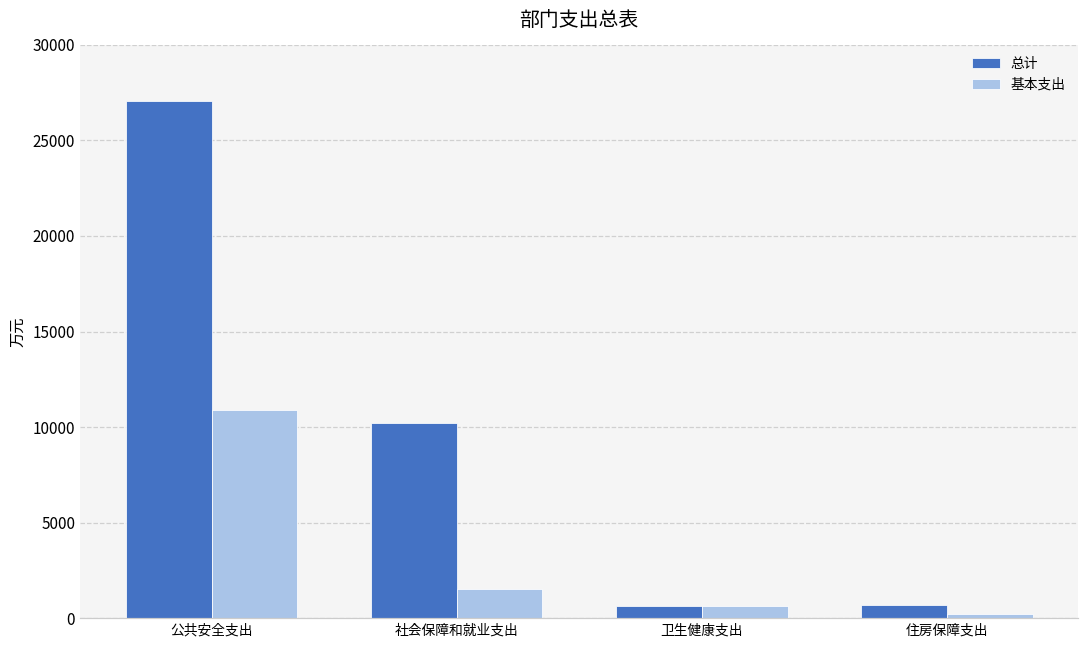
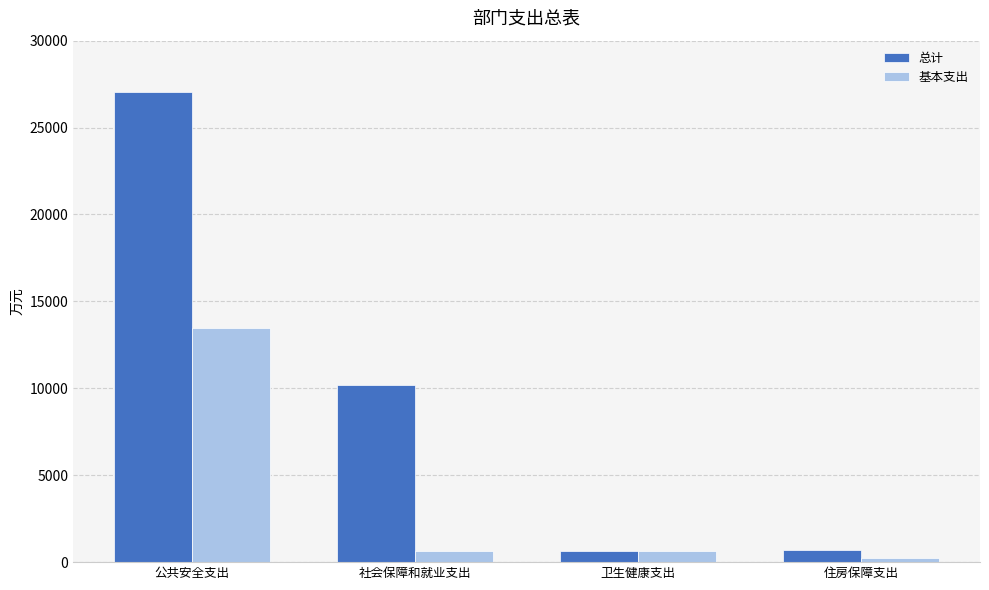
基本支出, 公共安全支出: 10900 -> 13500
基本支出, 社会保障和就业支出: 1500 -> 700
